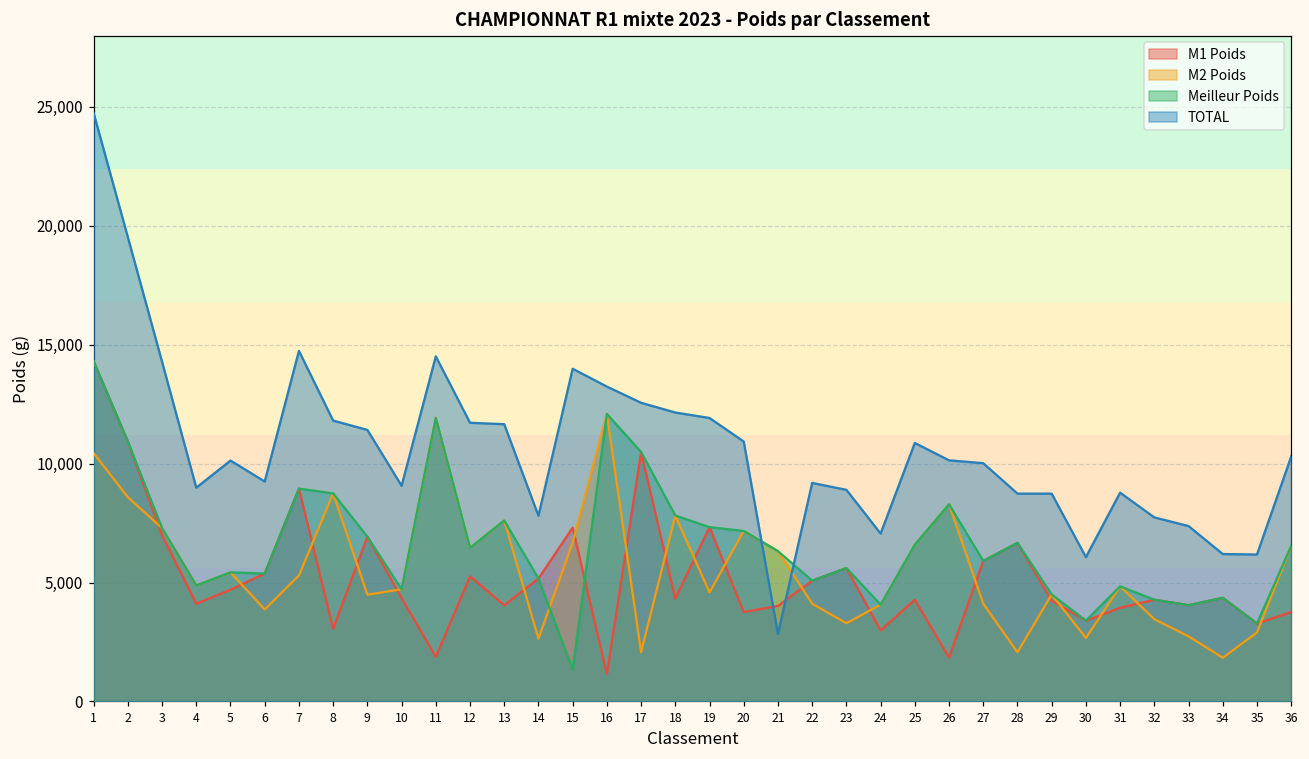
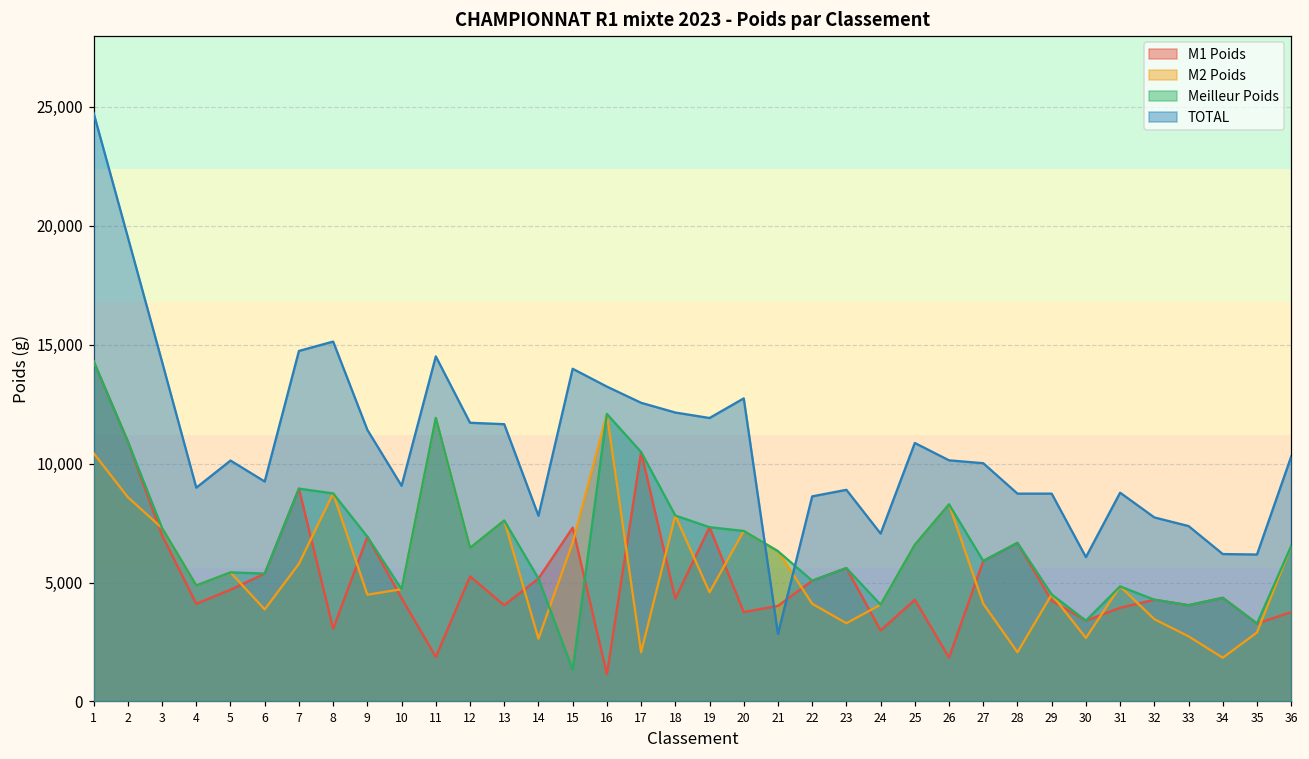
M2 Poids, 7: 5,300 -> 5,800
TOTAL, 8: 11,800 -> 15,100
TOTAL, 20: 10,900 -> 12,700
TOTAL, 22: 9,200 -> 8,600
